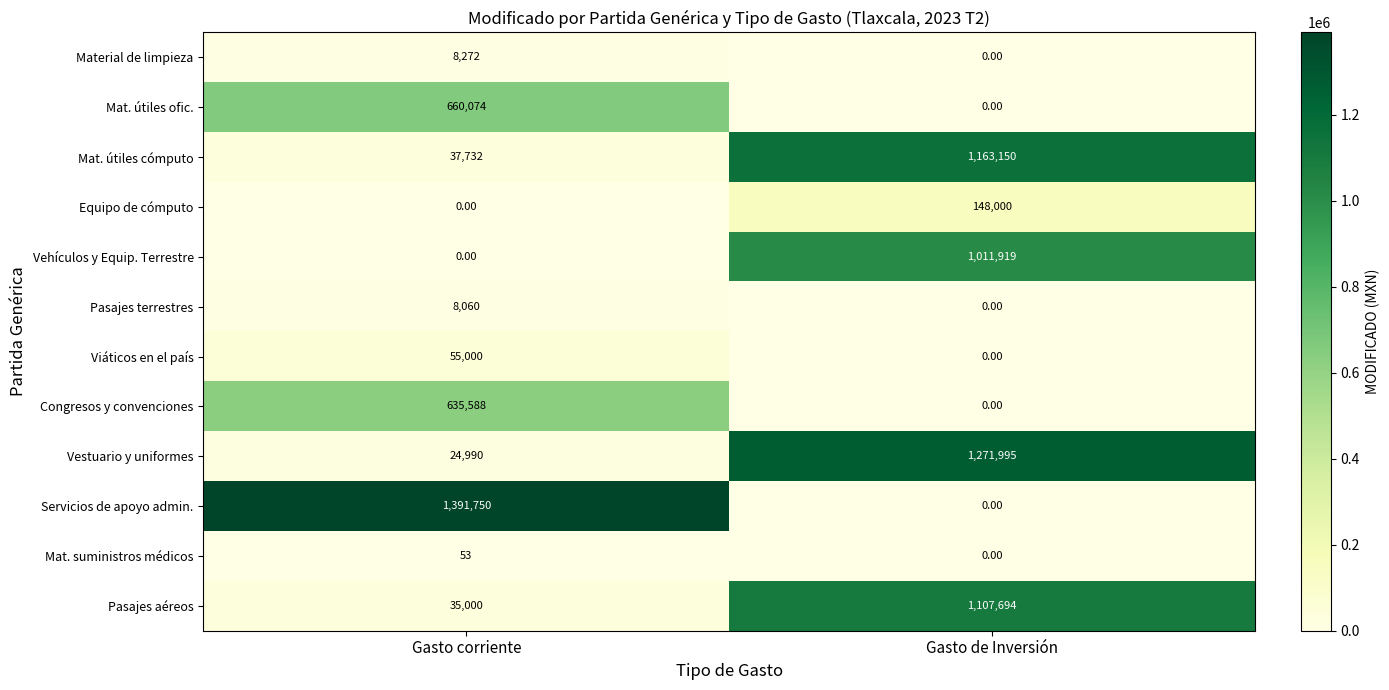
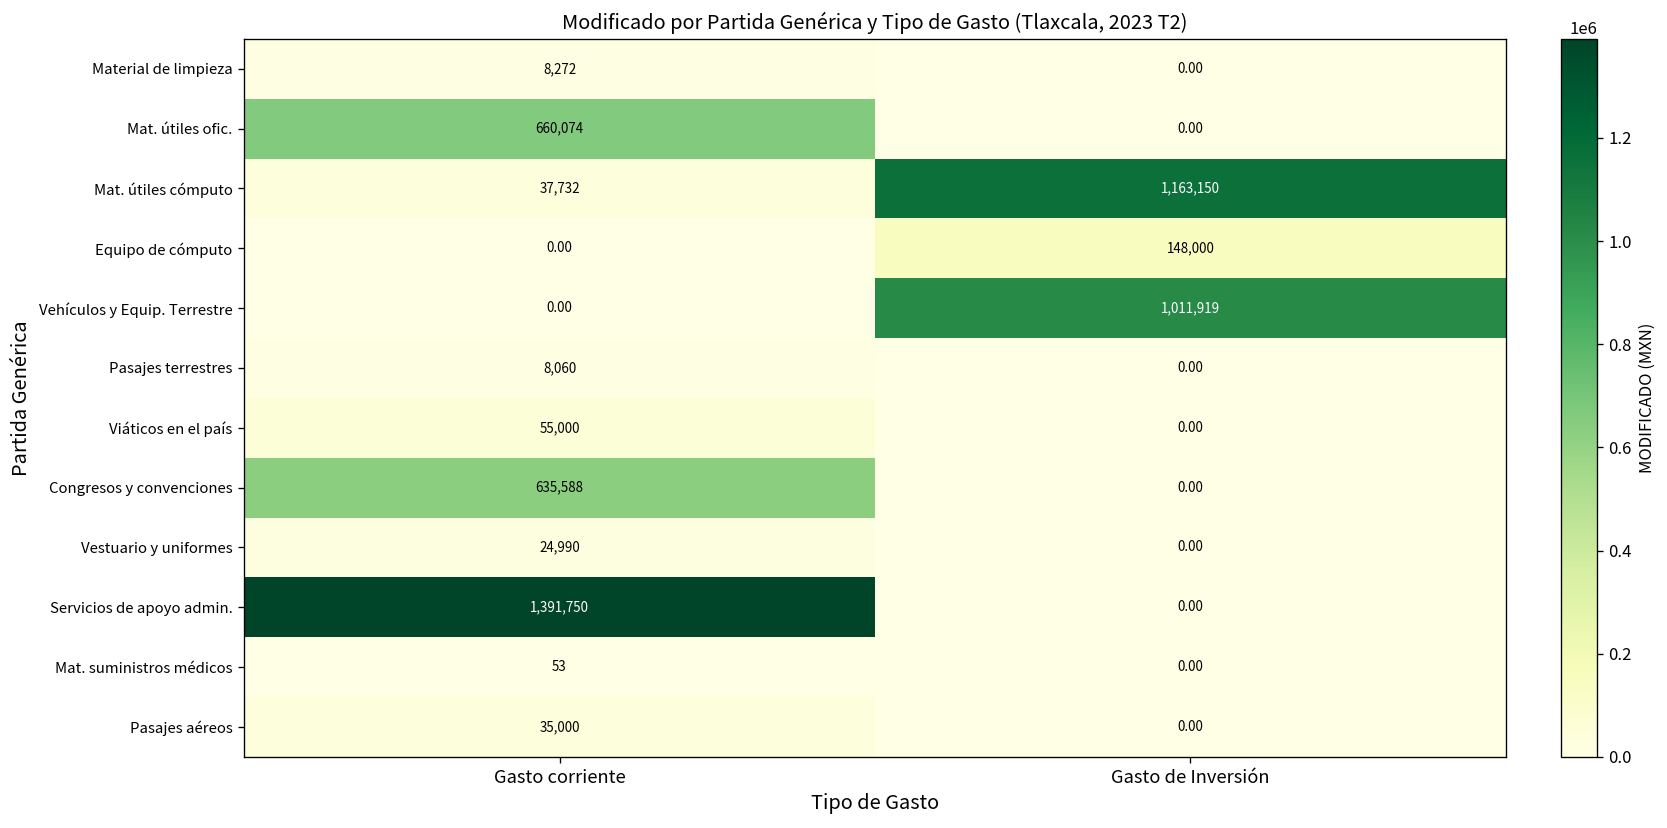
Vestuario y uniformes, Gasto de Inversión: 1,271,995 -> 0.00
Pasajes aéreos, Gasto de Inversión: 1,107,694 -> 0.00
